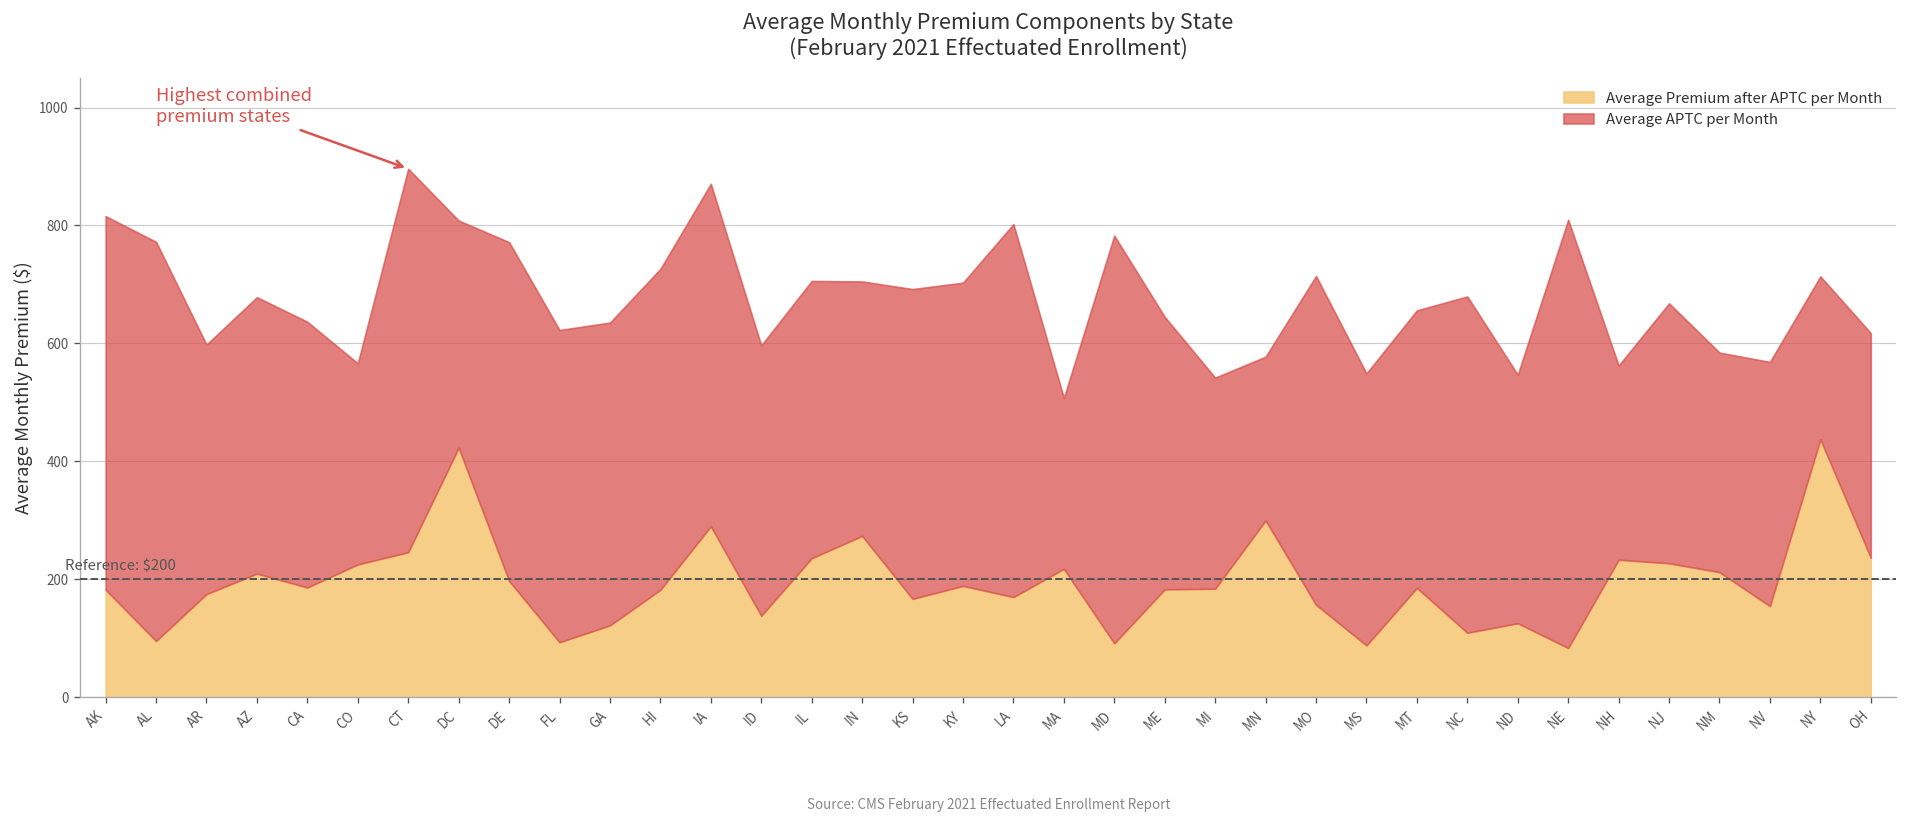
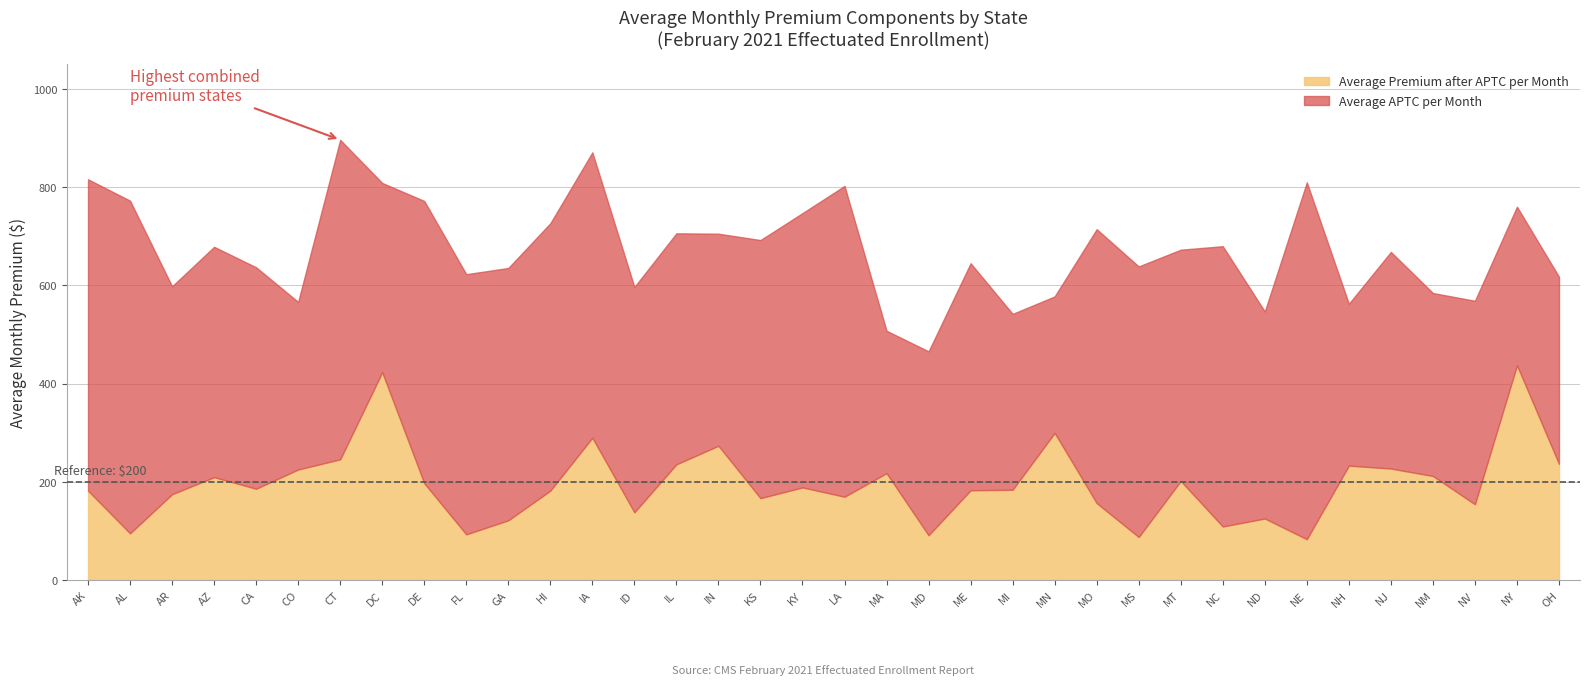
Average APTC per Month, KY: 510 -> 560
Average APTC per Month, MD: 690 -> 370
Average APTC per Month, MS: 460 -> 550
Average Premium after APTC per Month, MT: 190 -> 200
Average APTC per Month, NY: 280 -> 320
